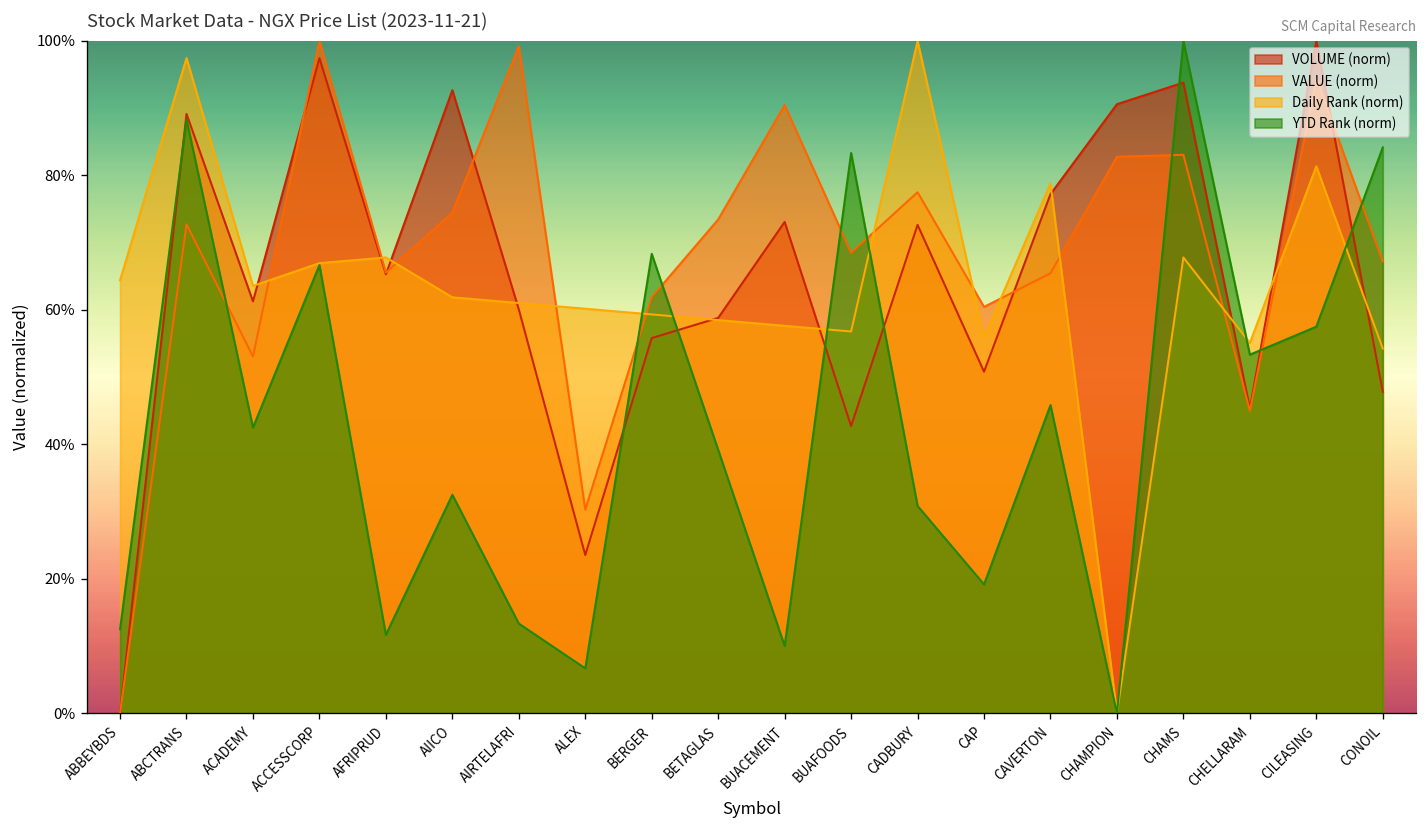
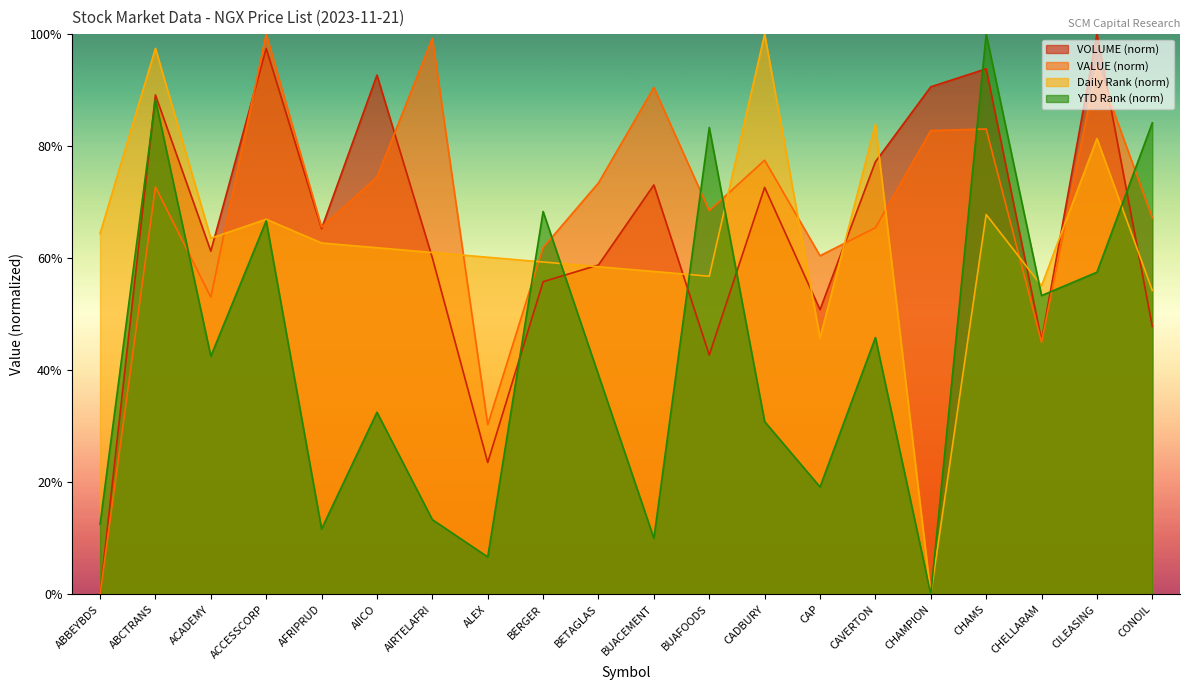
Daily Rank (norm), AFRIPRUD: 68% -> 63%
Daily Rank (norm), CAP: 56% -> 46%
Daily Rank (norm), CAVERTON: 79% -> 84%
